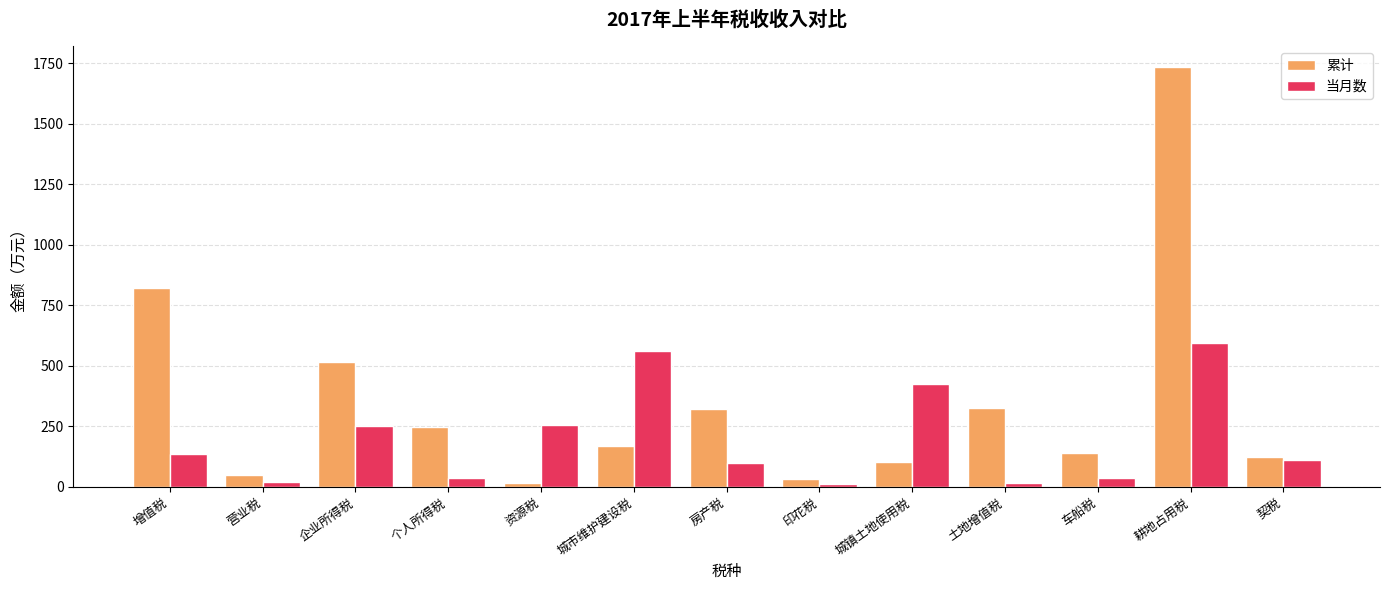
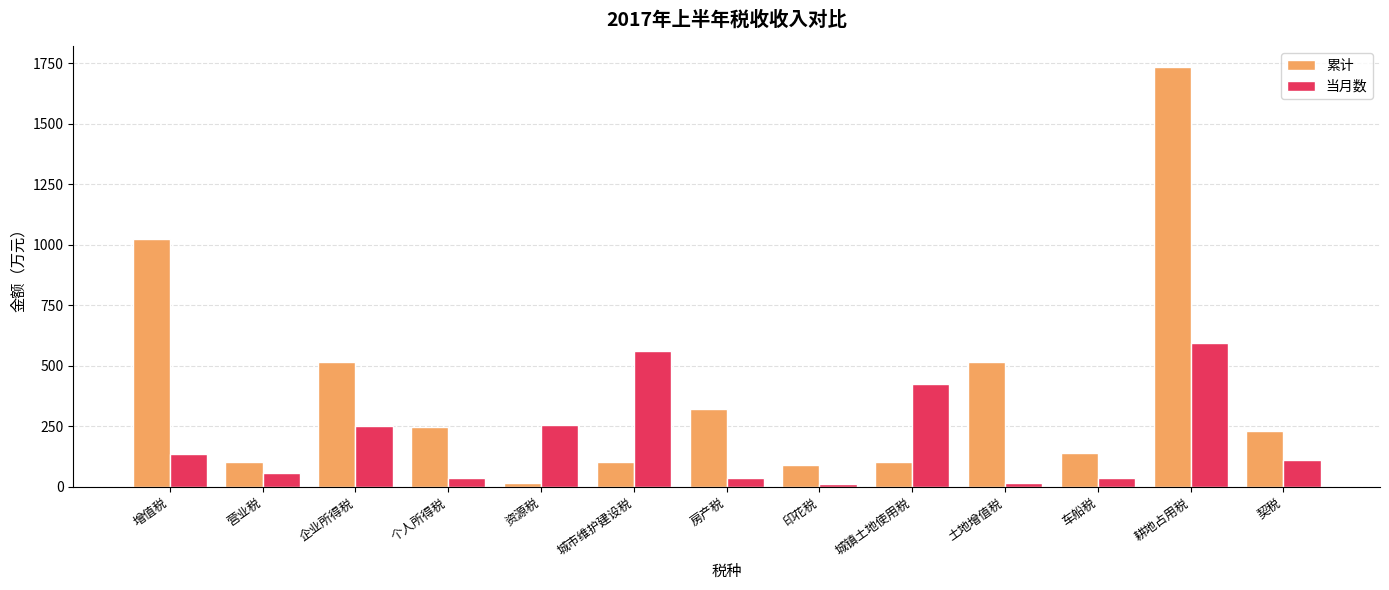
累计, 增值税: 820 -> 1020
累计, 营业税: 50 -> 100
当月数, 营业税: 20 -> 60
累计, 城市维护建设税: 170 -> 100
当月数, 房产税: 100 -> 40
累计, 印花税: 30 -> 90
累计, 土地增值税: 320 -> 520
累计, 契税: 120 -> 230
